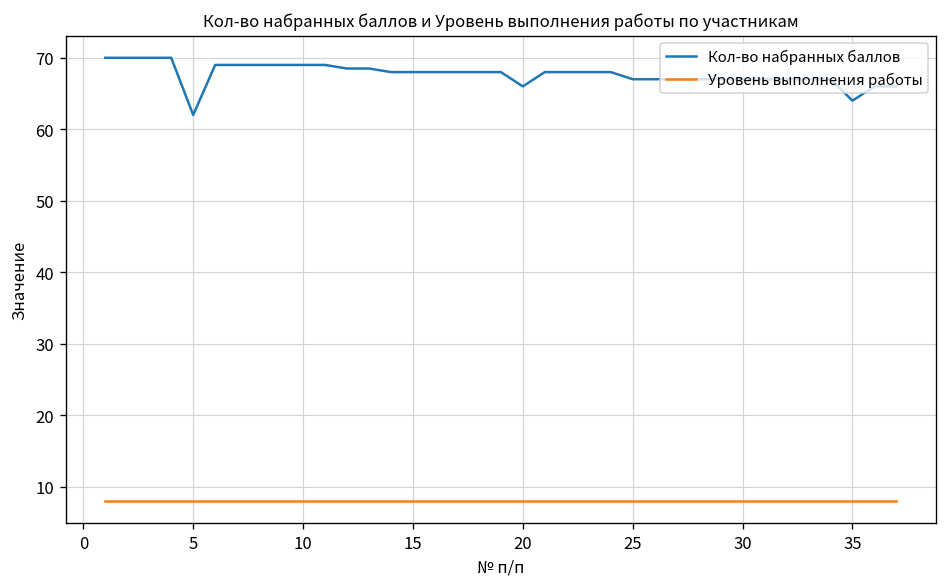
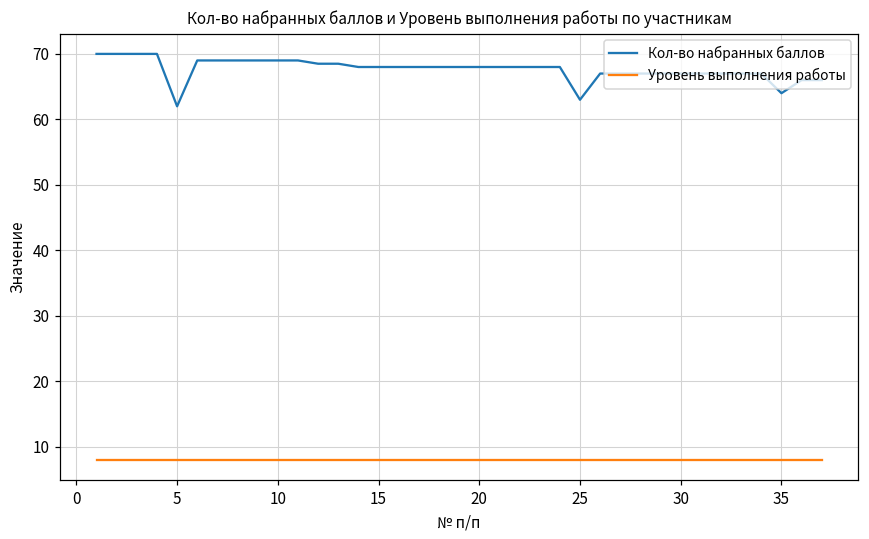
Кол-во набранных баллов, 20: 66 -> 68
Кол-во набранных баллов, 25: 67 -> 63
